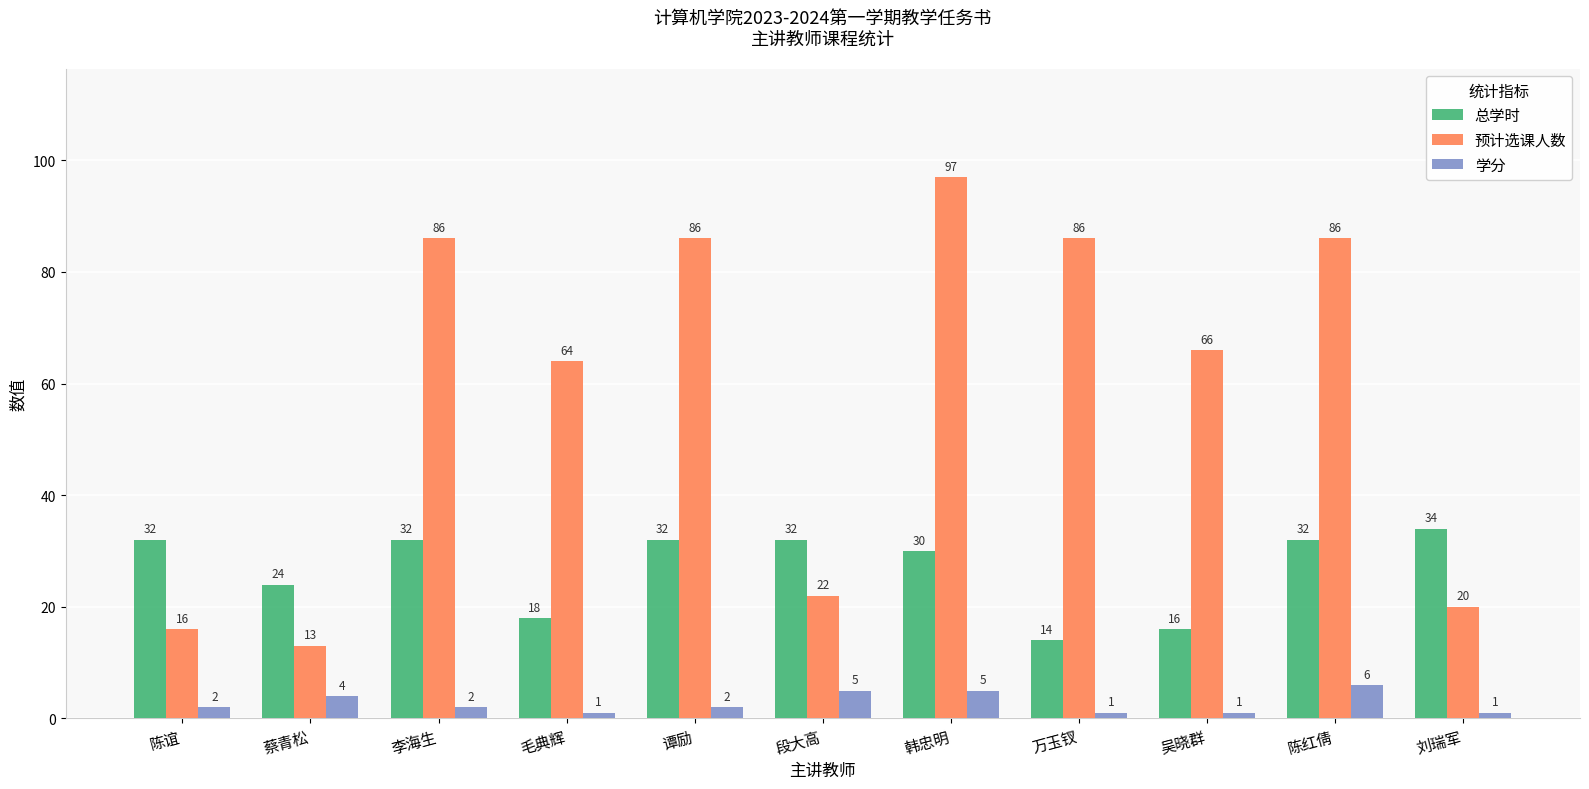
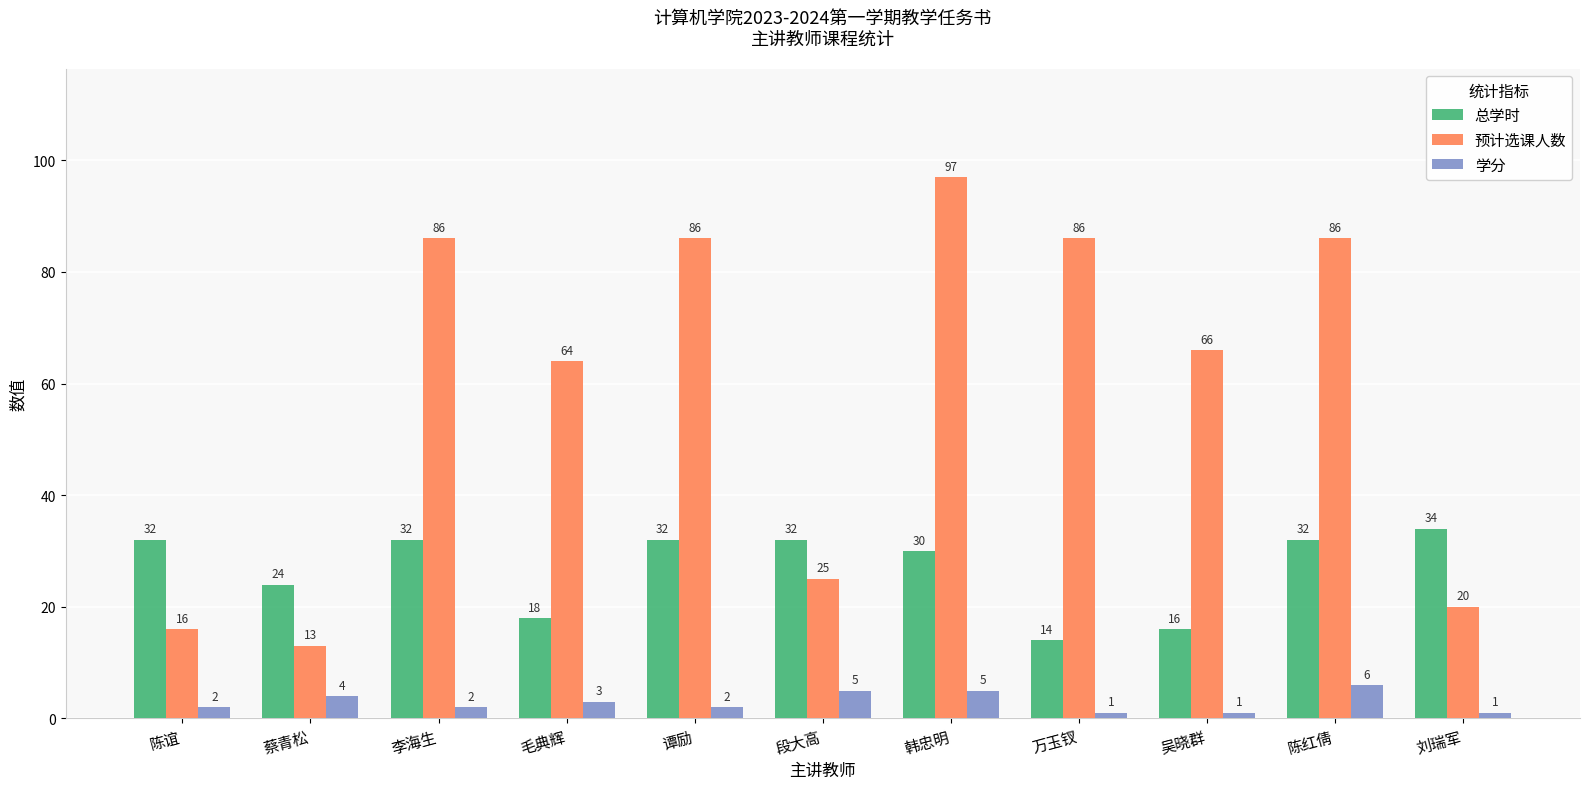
学分, 毛典辉: 1 -> 3
预计选课人数, 段大高: 22 -> 25
